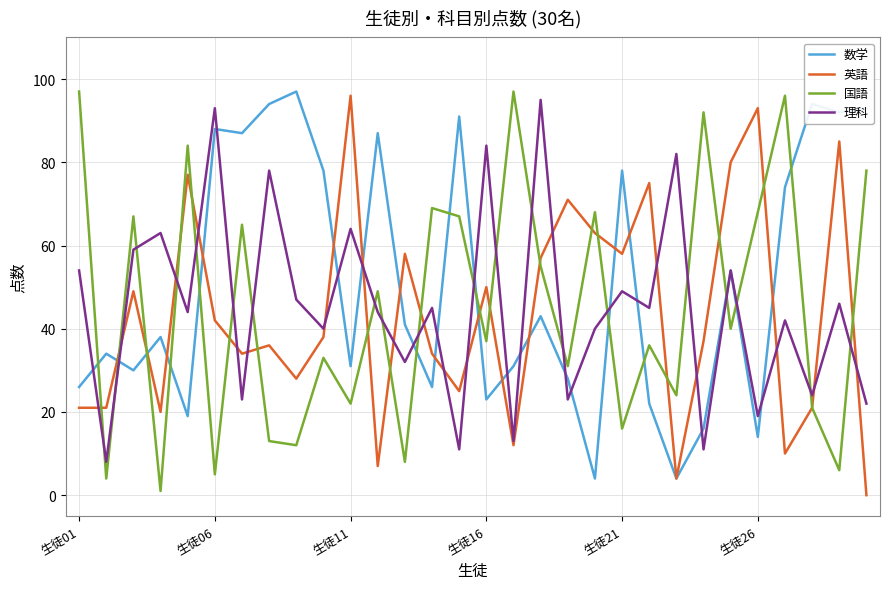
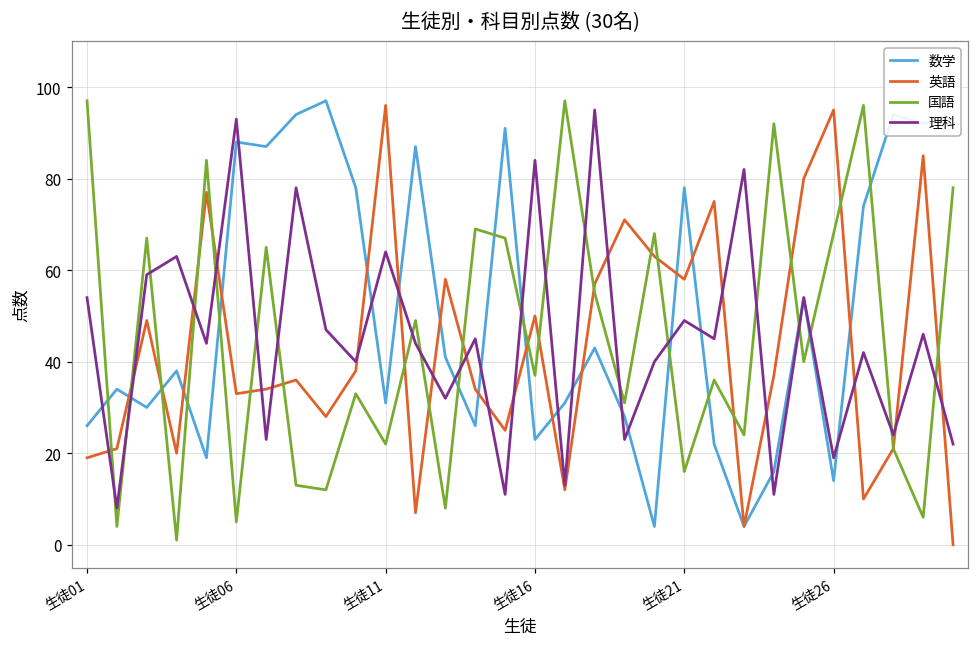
英語, 生徒01: 21 -> 19
英語, 生徒06: 42 -> 33
英語, 生徒26: 93 -> 95
